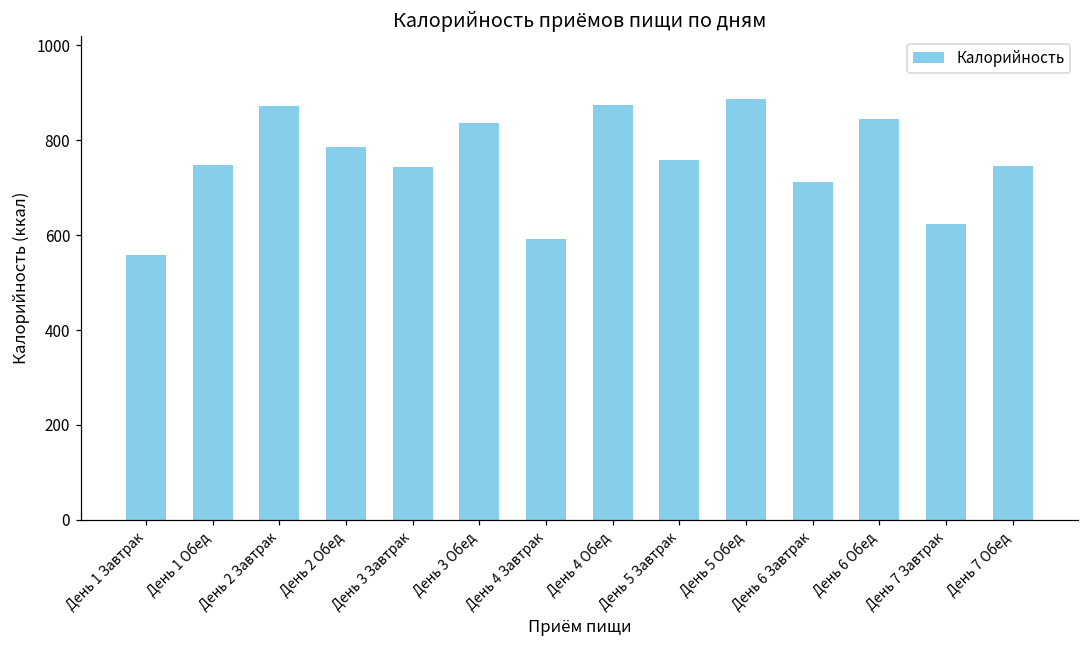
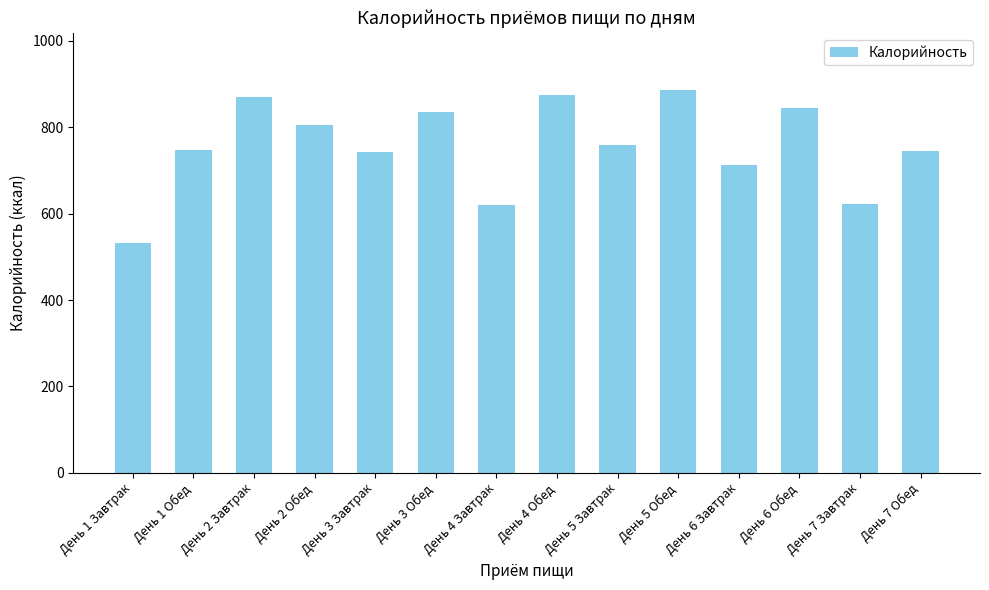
День 1 Завтрак: 560 -> 530
День 2 Обед: 790 -> 810
День 4 Завтрак: 590 -> 620
